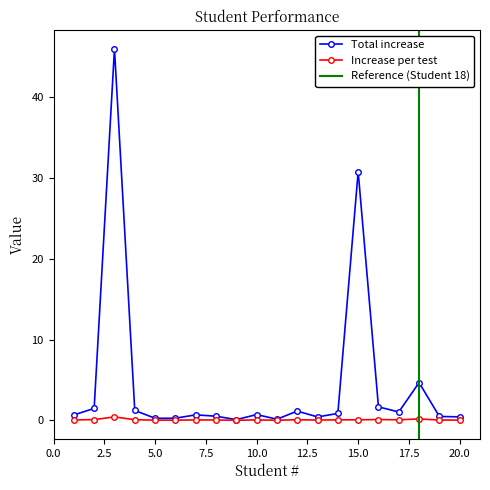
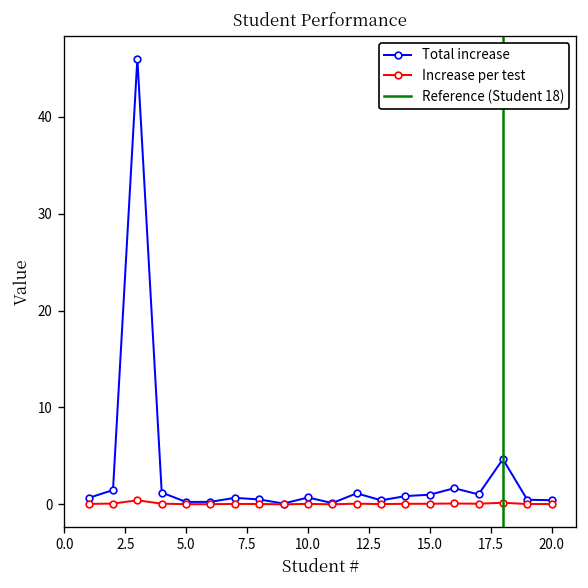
Total increase, 15.0: 31 -> 1
